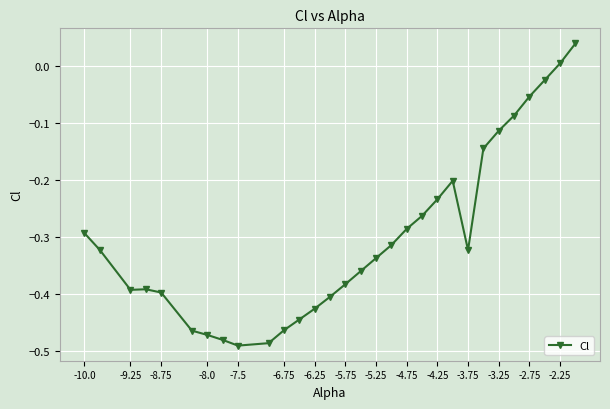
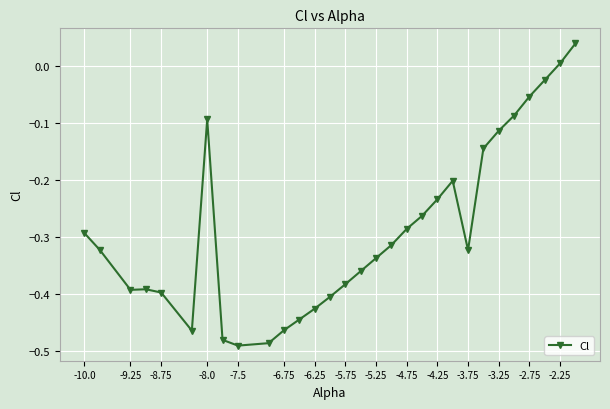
-8.0: -0.47 -> -0.09
